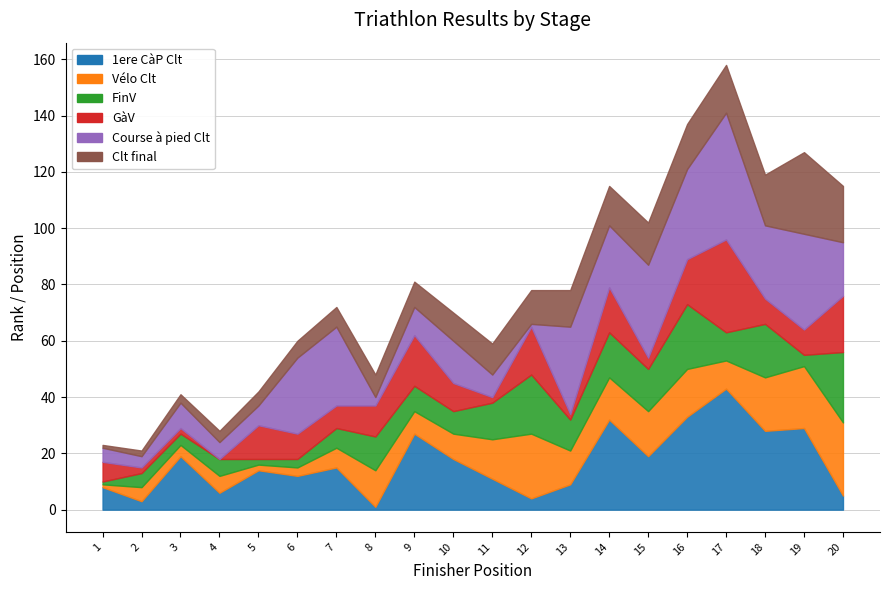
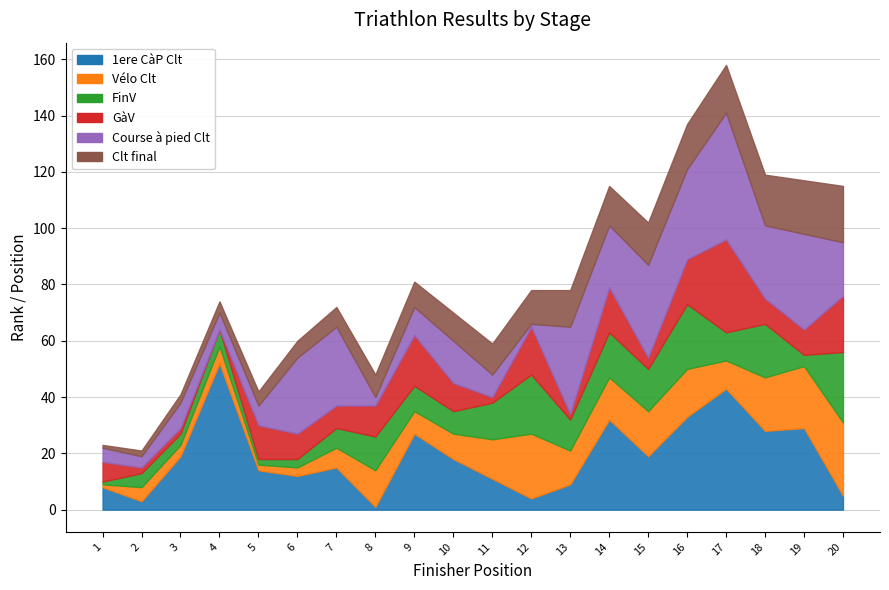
1ere CàP Clt, 4: 6 -> 52
Clt final, 19: 29 -> 19
